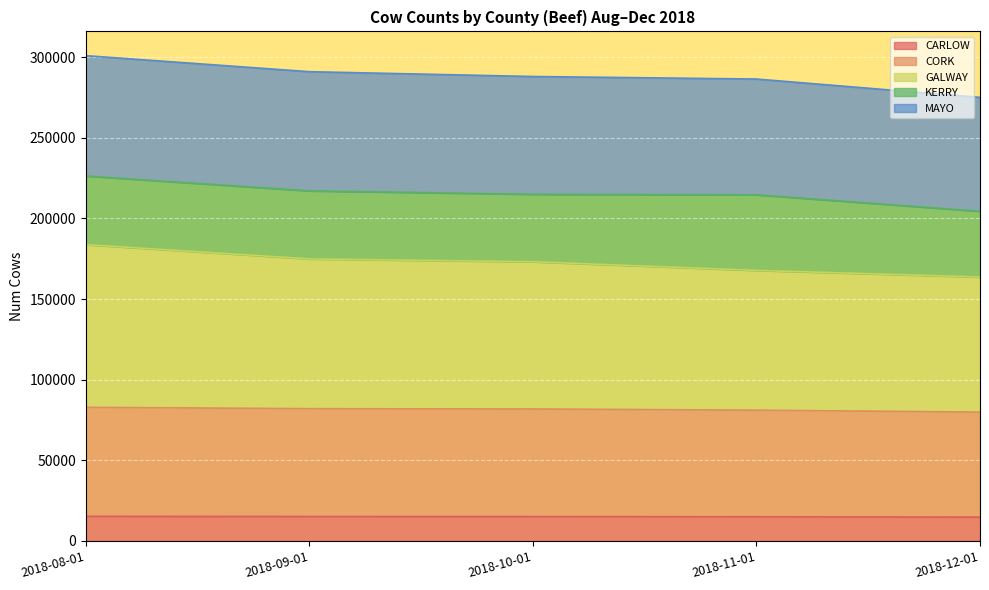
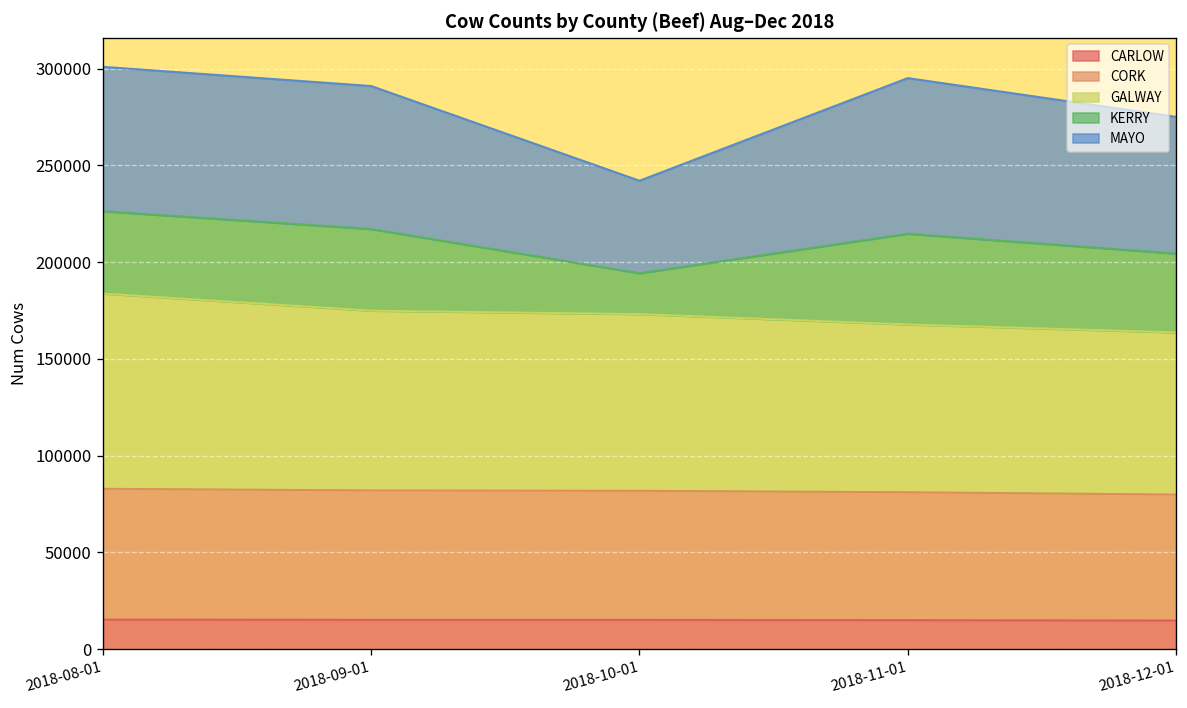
KERRY, 2018-10-01: 42000 -> 21000
MAYO, 2018-10-01: 73000 -> 48000
MAYO, 2018-11-01: 72000 -> 80000
